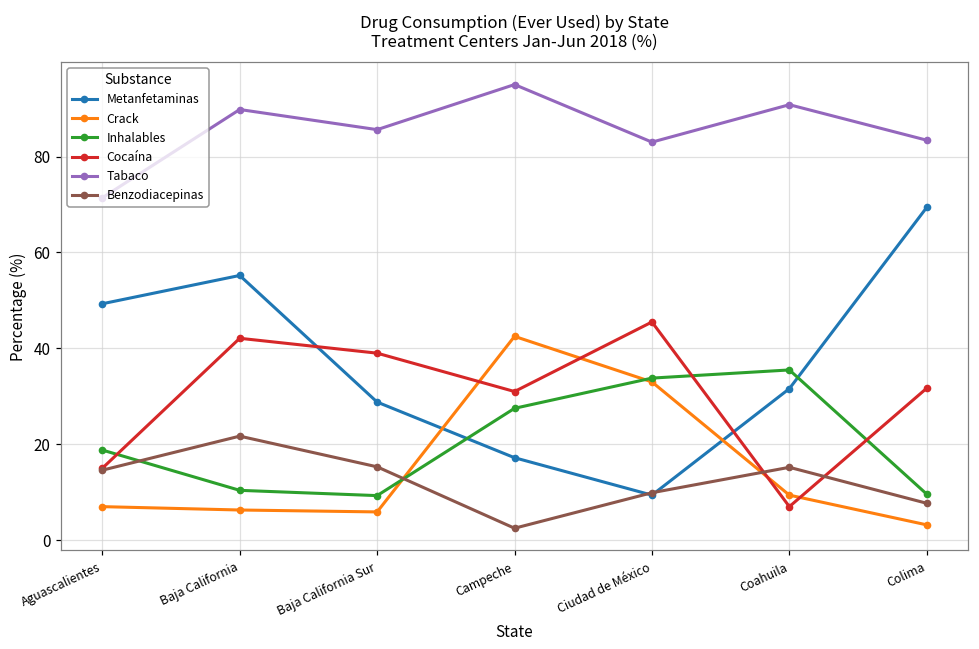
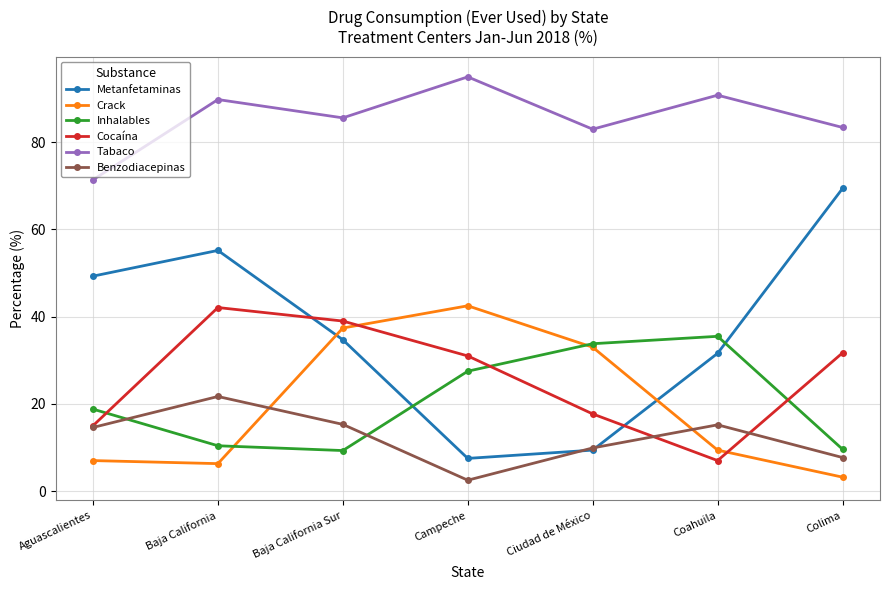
Metanfetaminas, Baja California Sur: 29 -> 35
Crack, Baja California Sur: 6 -> 37
Metanfetaminas, Campeche: 17 -> 8
Cocaína, Ciudad de México: 46 -> 18
